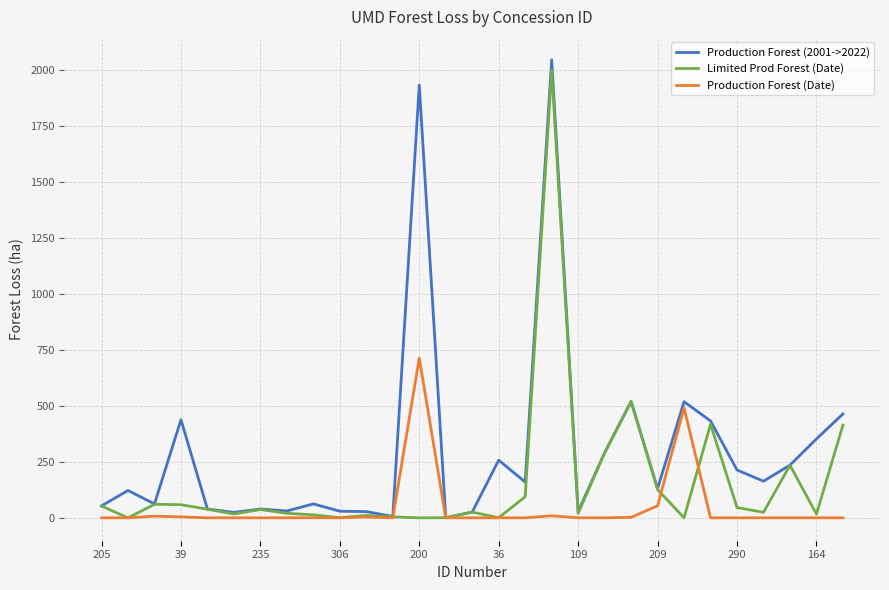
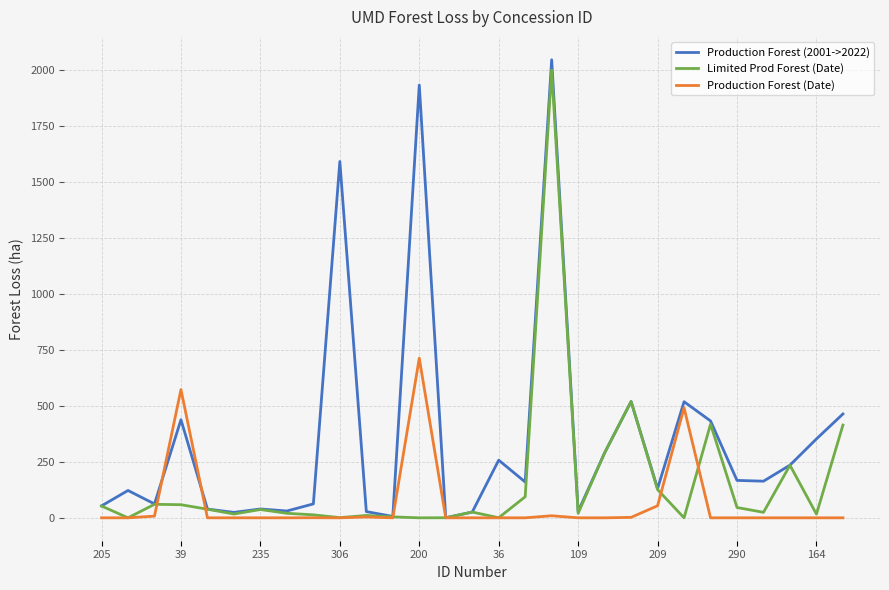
Production Forest (Date), 39: 0 -> 570
Production Forest (2001->2022), 306: 30 -> 1590
Production Forest (2001->2022), 290: 210 -> 170
